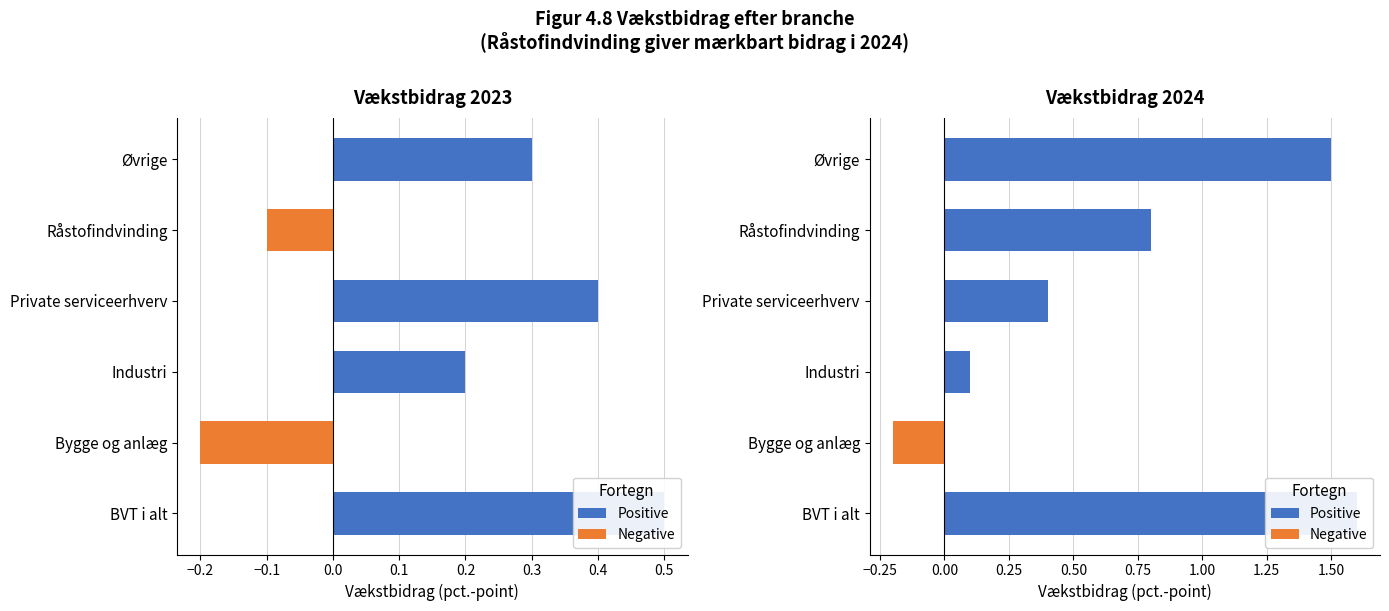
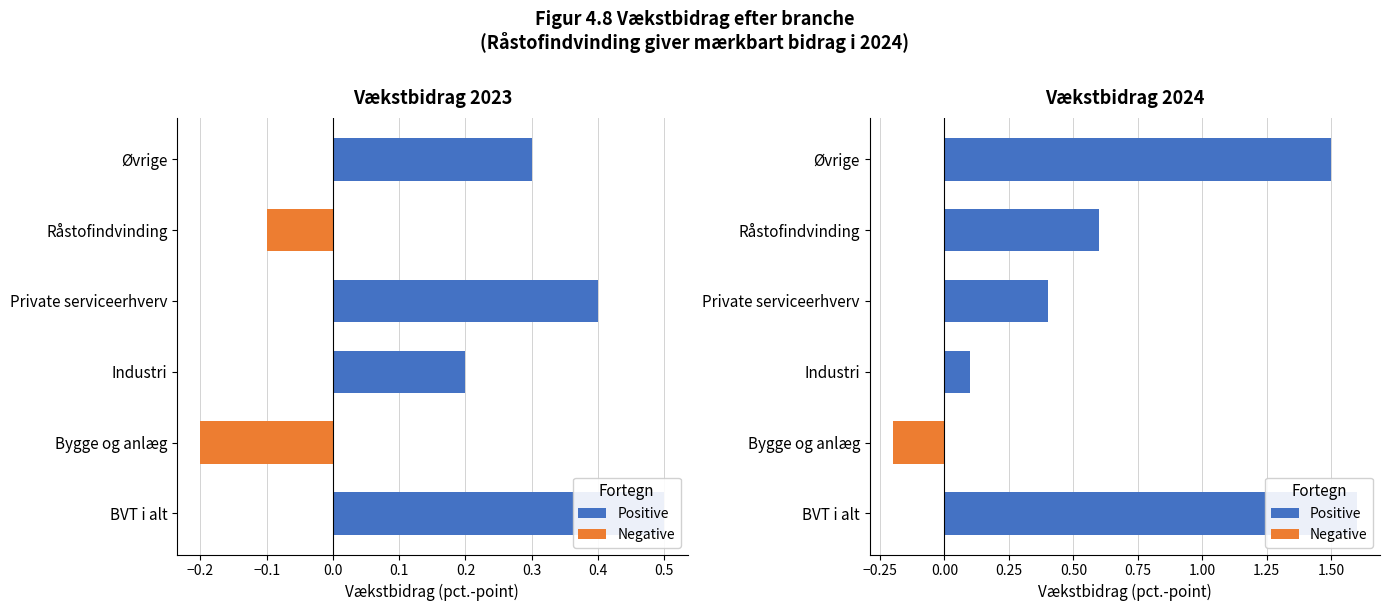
Vækstbidrag 2024, Positive, Råstofindvinding: 0.8 -> 0.6
